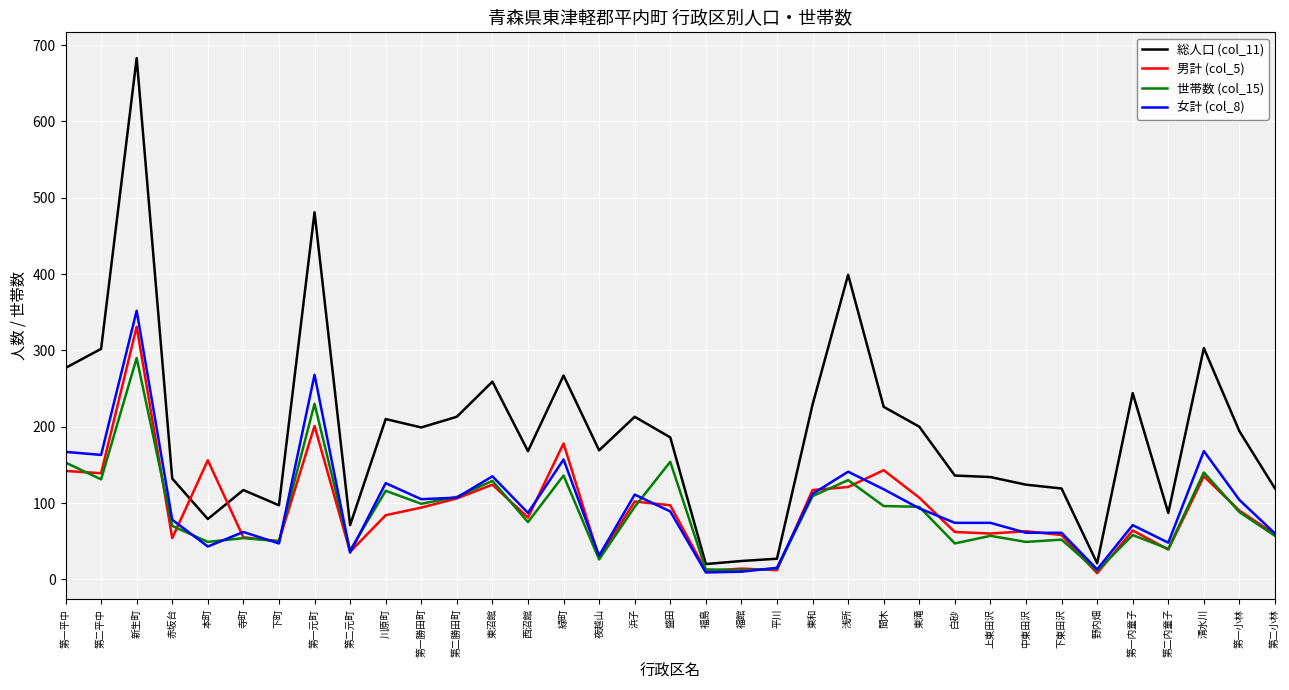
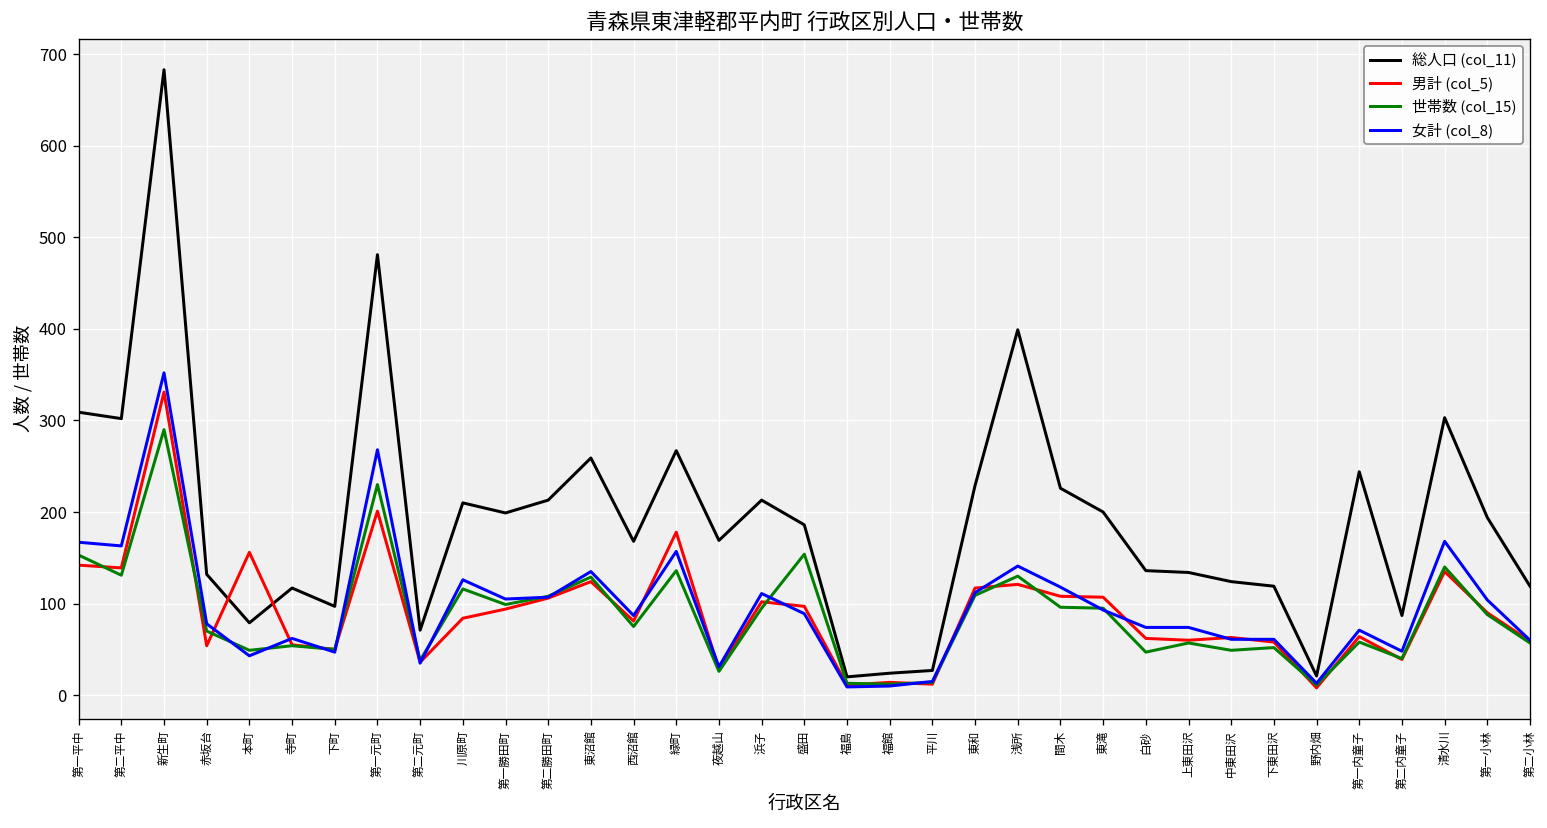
総人口 (col_11), 第一平中: 280 -> 310
男計 (col_5), 間木: 140 -> 110
